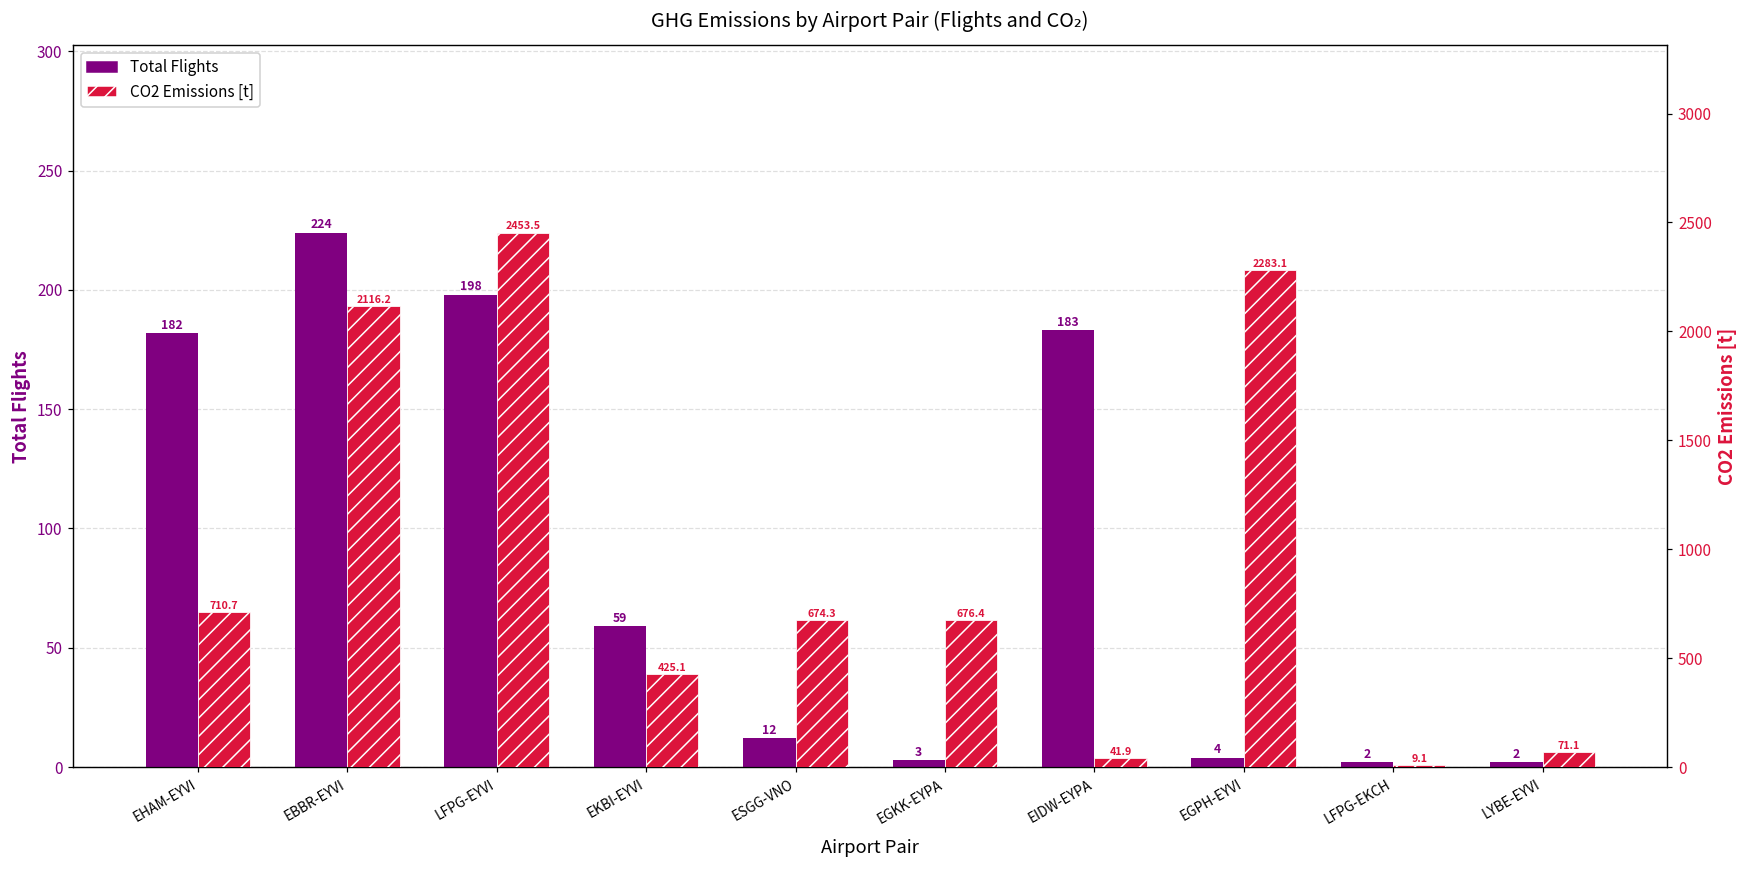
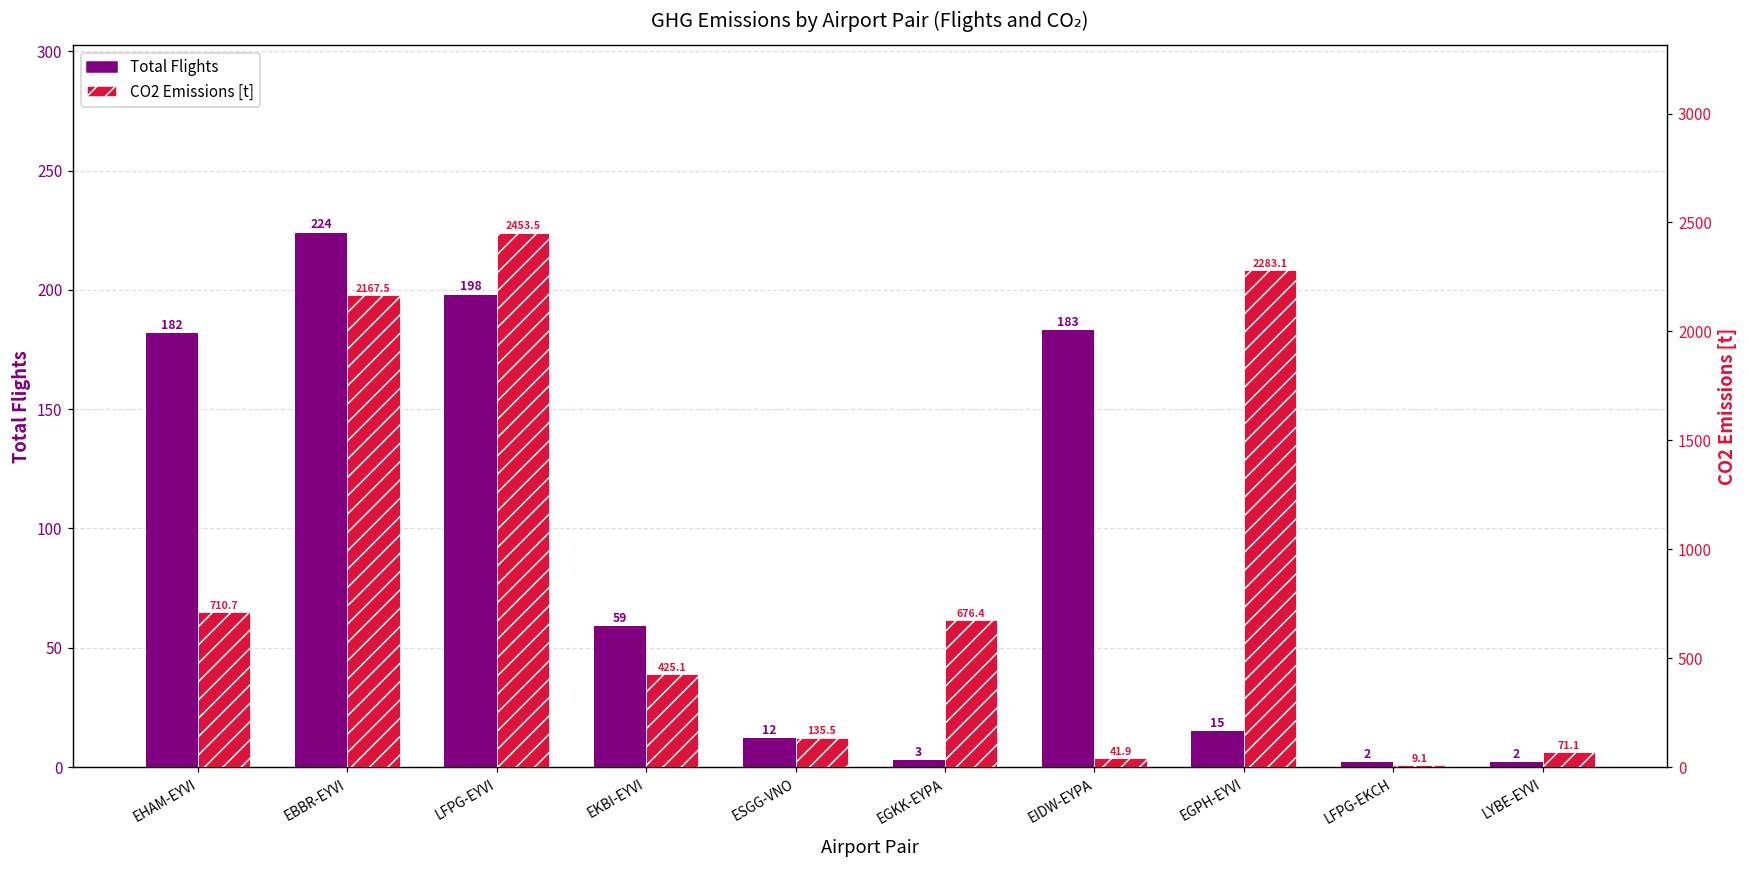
Total Flights, EGPH-EYVI: 4 -> 15
CO2 Emissions [t], EBBR-EYVI: 2116.2 -> 2167.5
CO2 Emissions [t], ESGG-VNO: 674.3 -> 135.5
